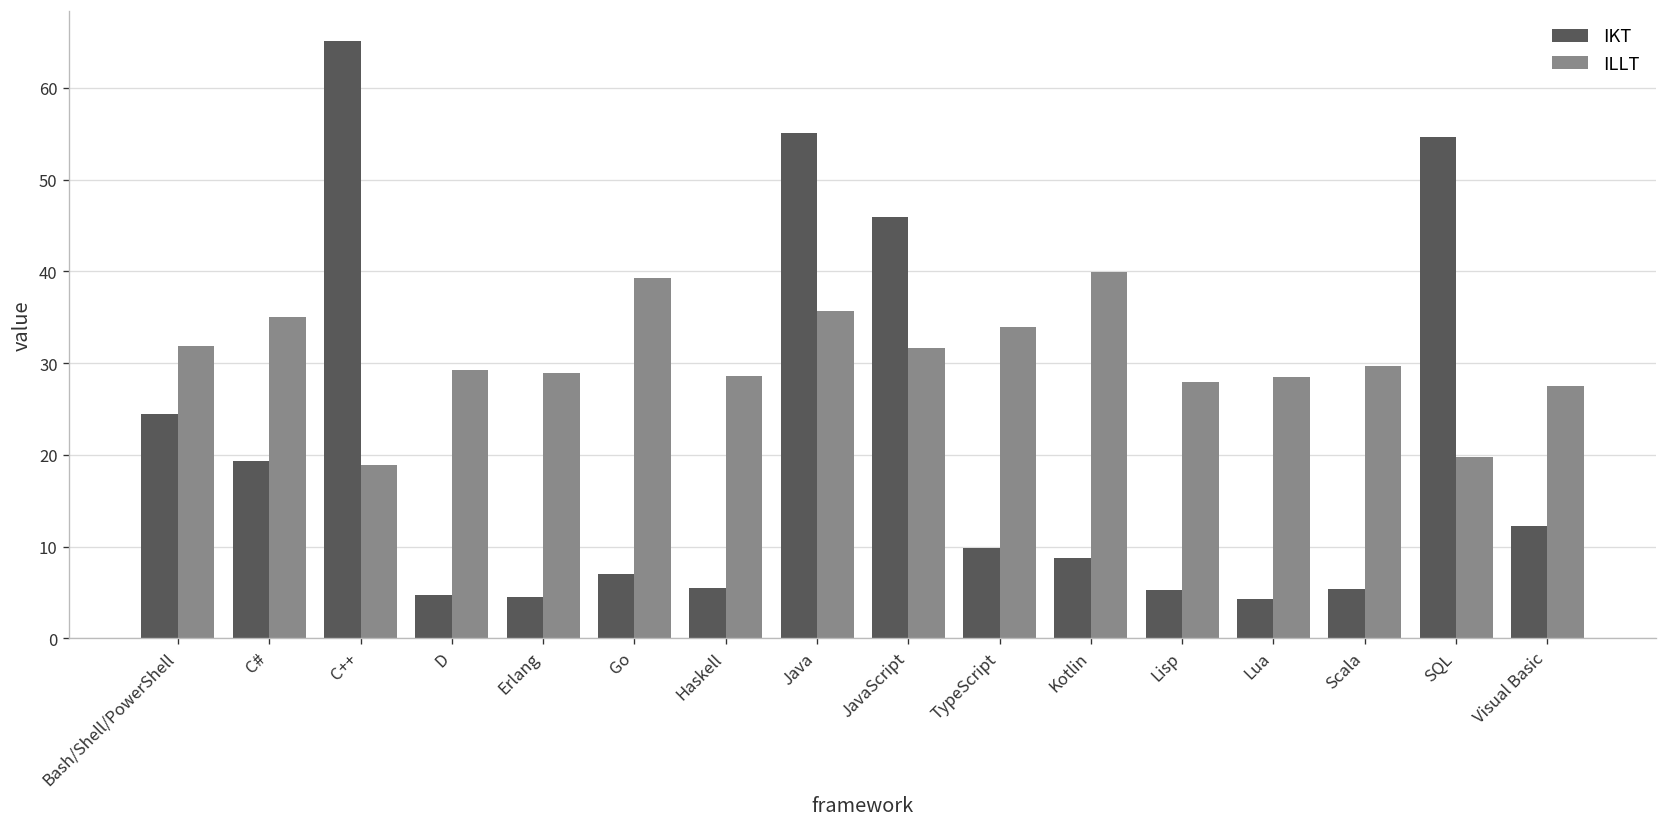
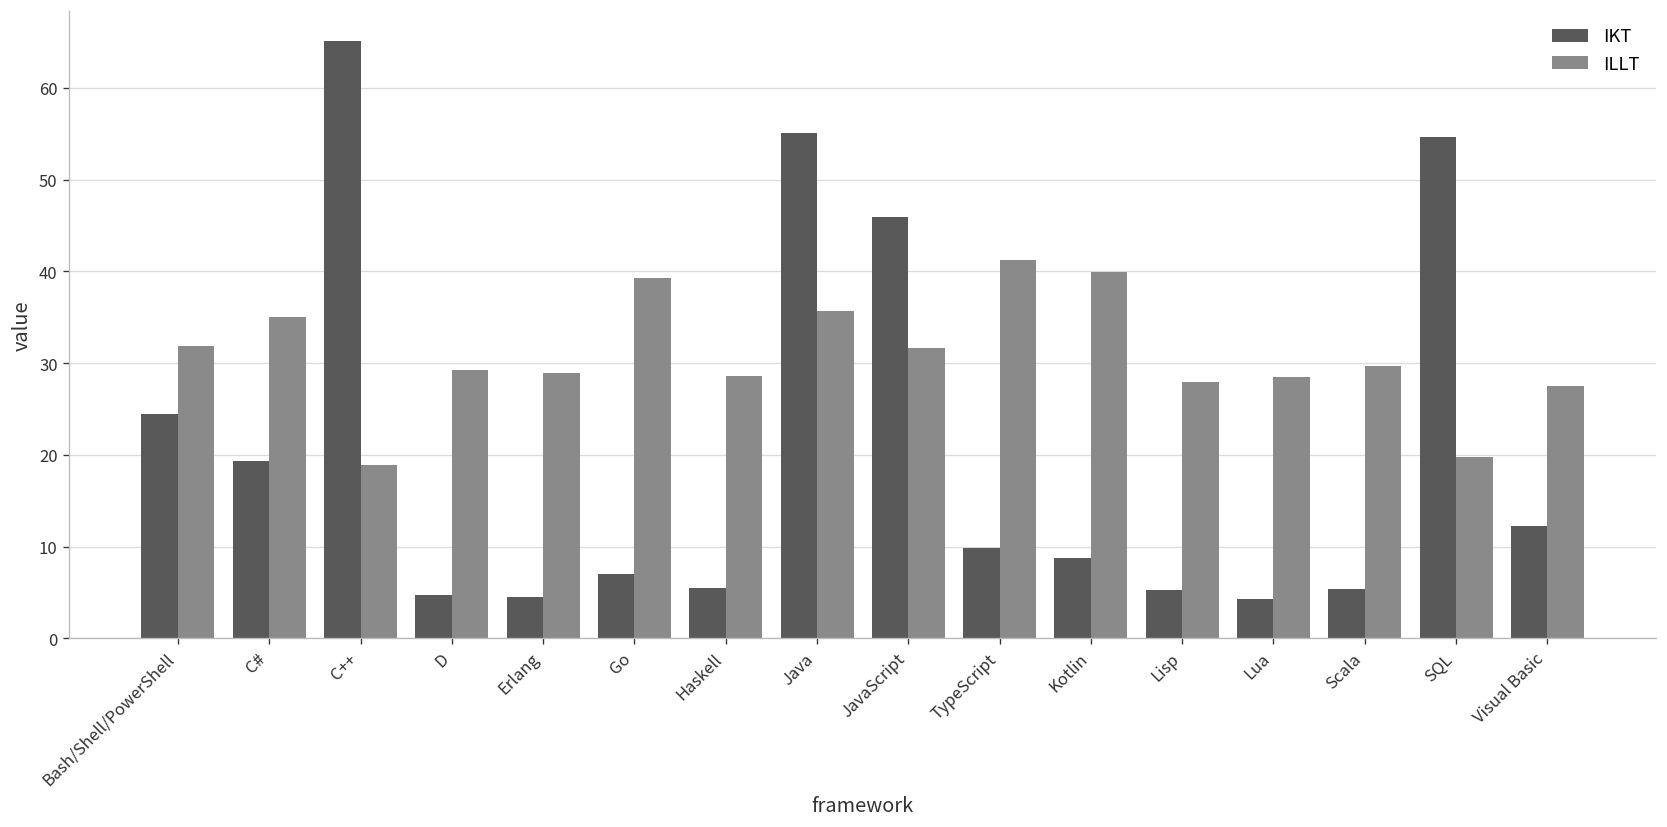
ILLT, TypeScript: 34 -> 41
